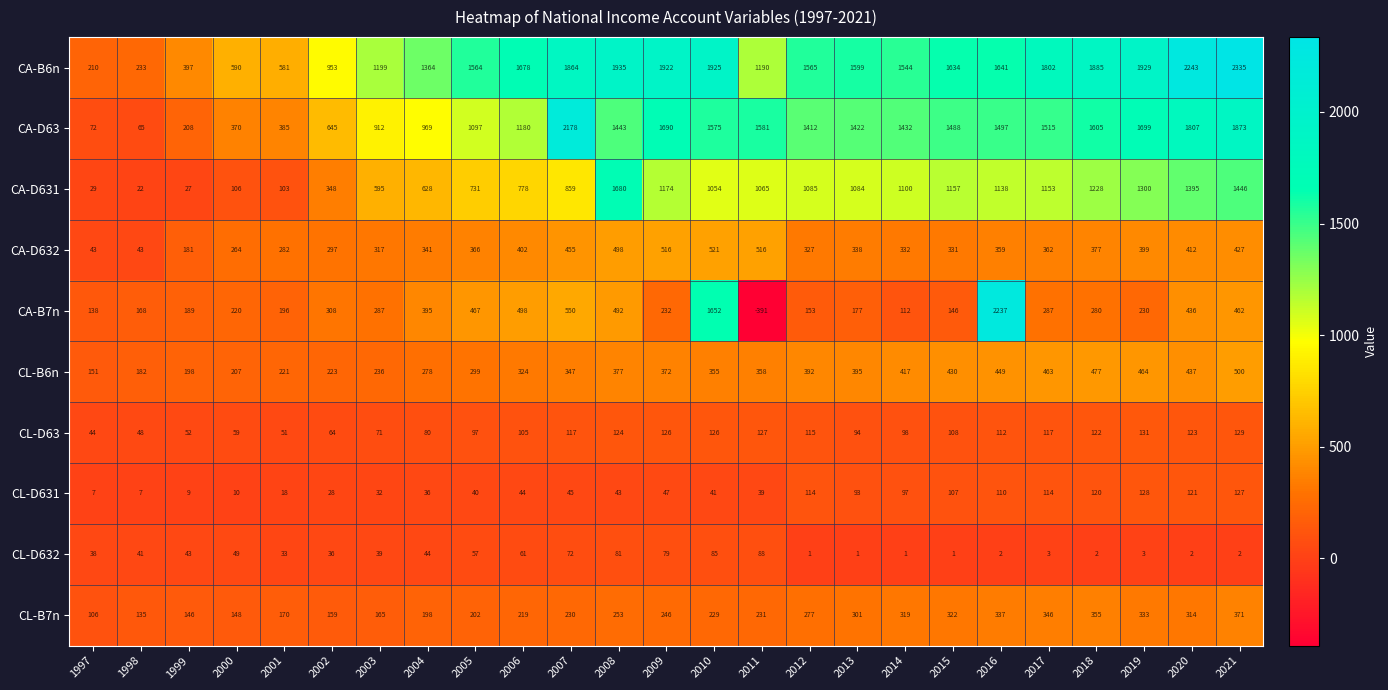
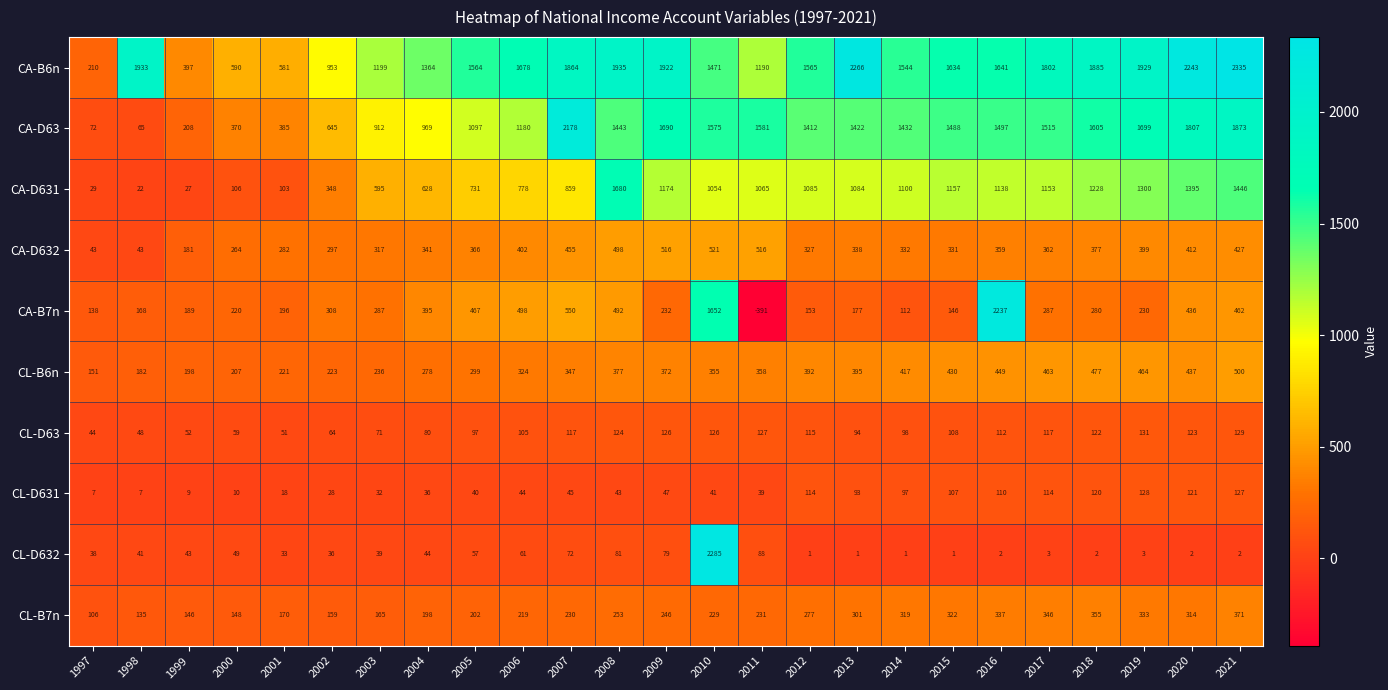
CA-B6n, 1998: 233 -> 1933
CA-B6n, 2010: 1925 -> 1471
CA-B6n, 2013: 1599 -> 2266
CL-D632, 2010: 85 -> 2285
